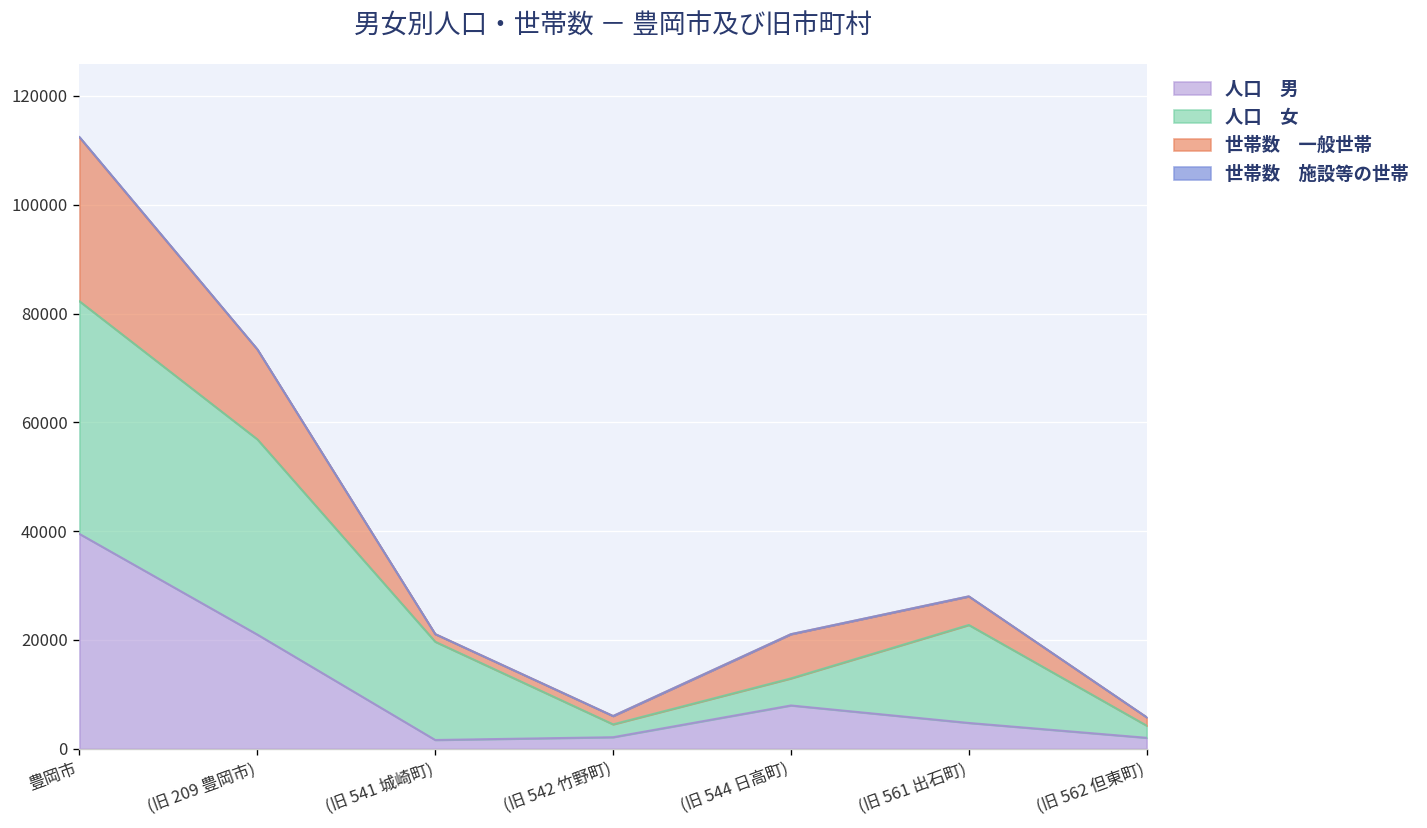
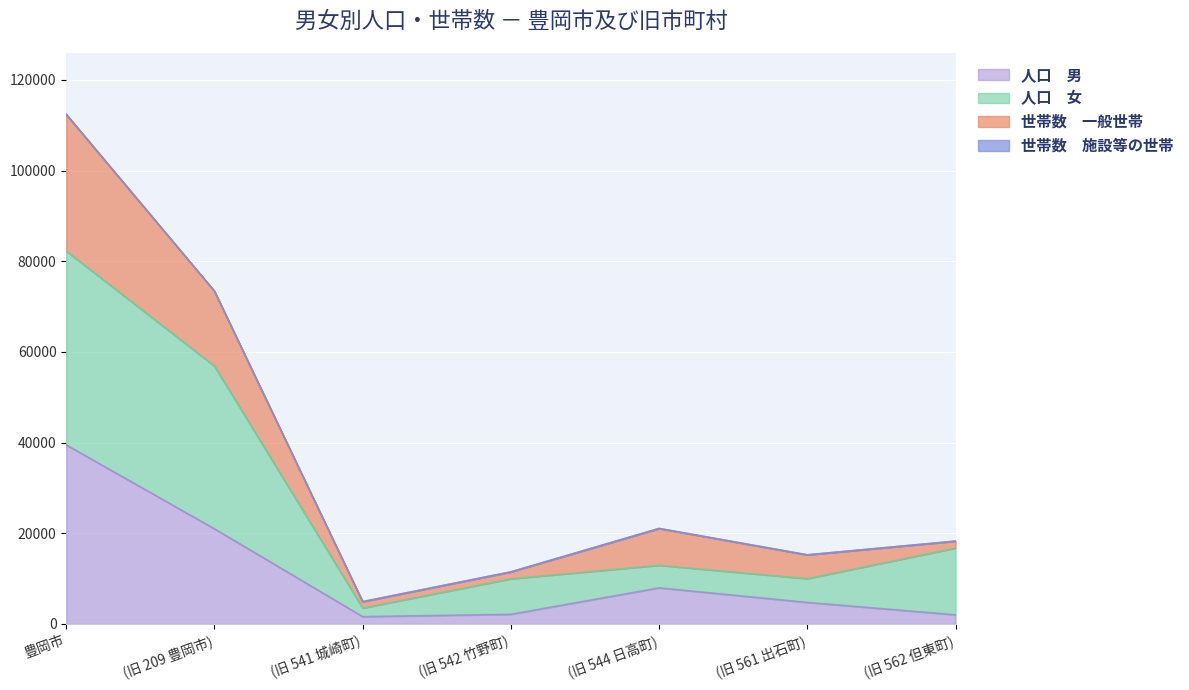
人口 女, (旧 541 城崎町): 18000 -> 2000
人口 女, (旧 542 竹野町): 2000 -> 8000
人口 女, (旧 561 出石町): 18000 -> 5000
人口 女, (旧 562 但東町): 2000 -> 15000
